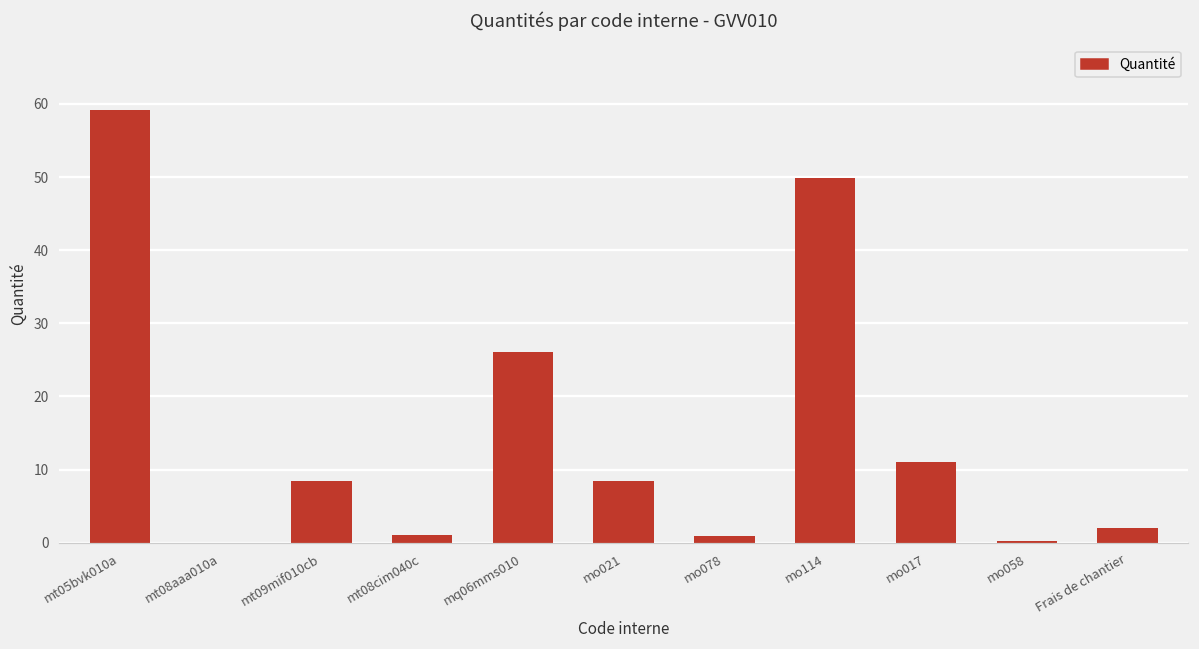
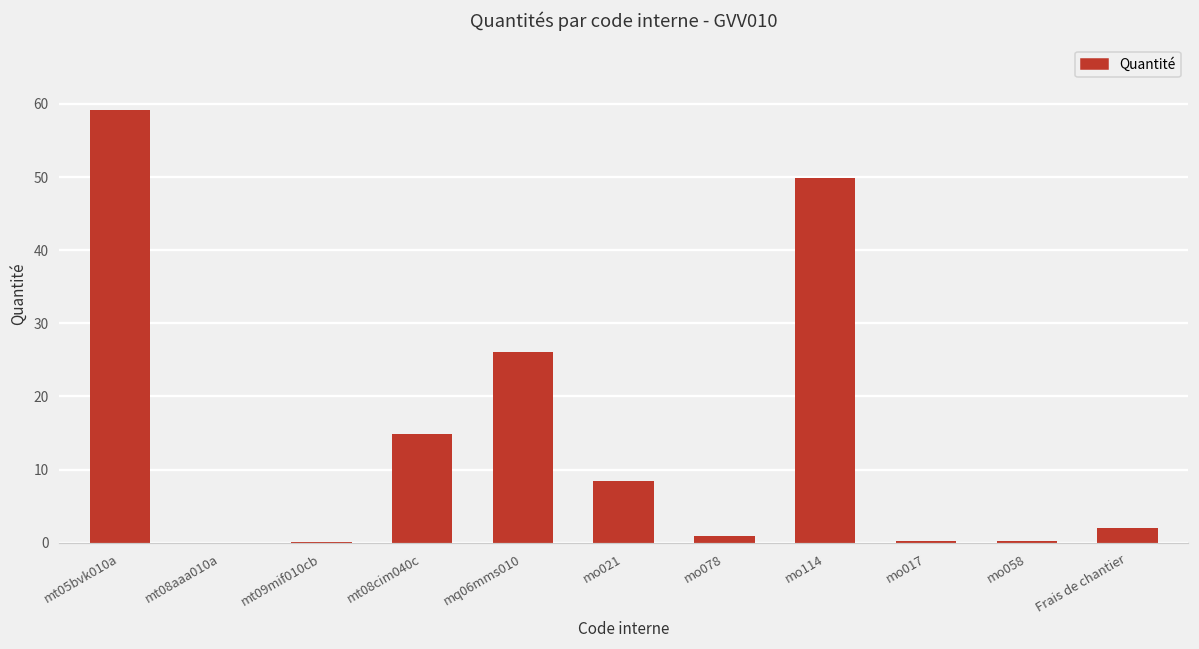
mt09mif010cb: 8 -> 0
mt08cim040c: 1 -> 15
mo017: 11 -> 0
